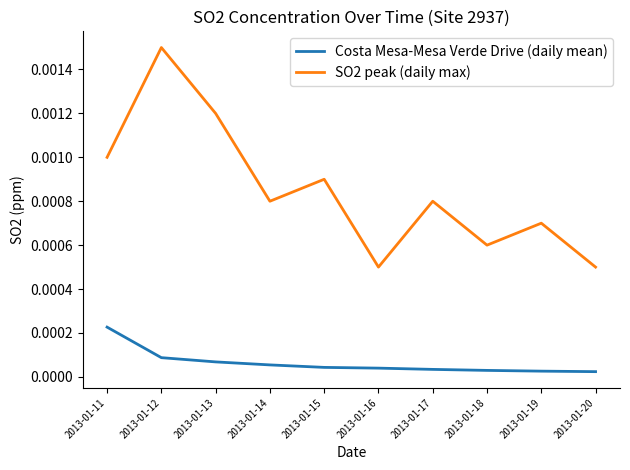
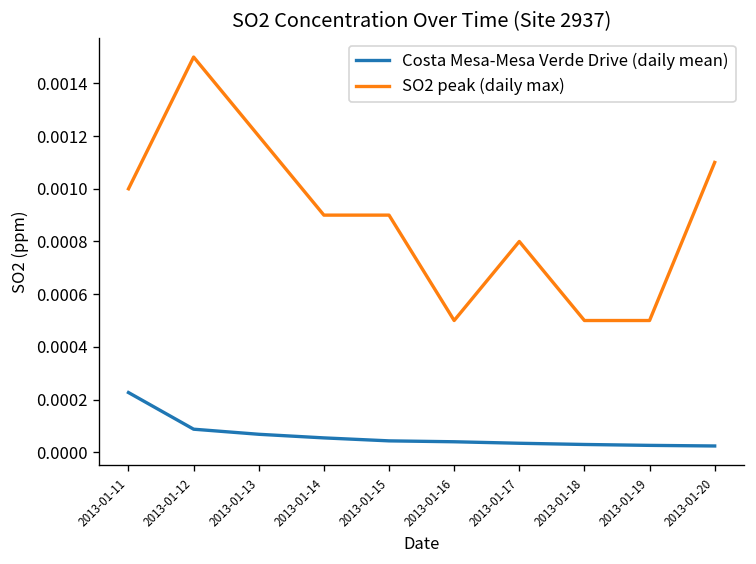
SO2 peak (daily max), 2013-01-14: 0.0008 -> 0.0009
SO2 peak (daily max), 2013-01-18: 0.0006 -> 0.0005
SO2 peak (daily max), 2013-01-19: 0.0007 -> 0.0005
SO2 peak (daily max), 2013-01-20: 0.0005 -> 0.0011
